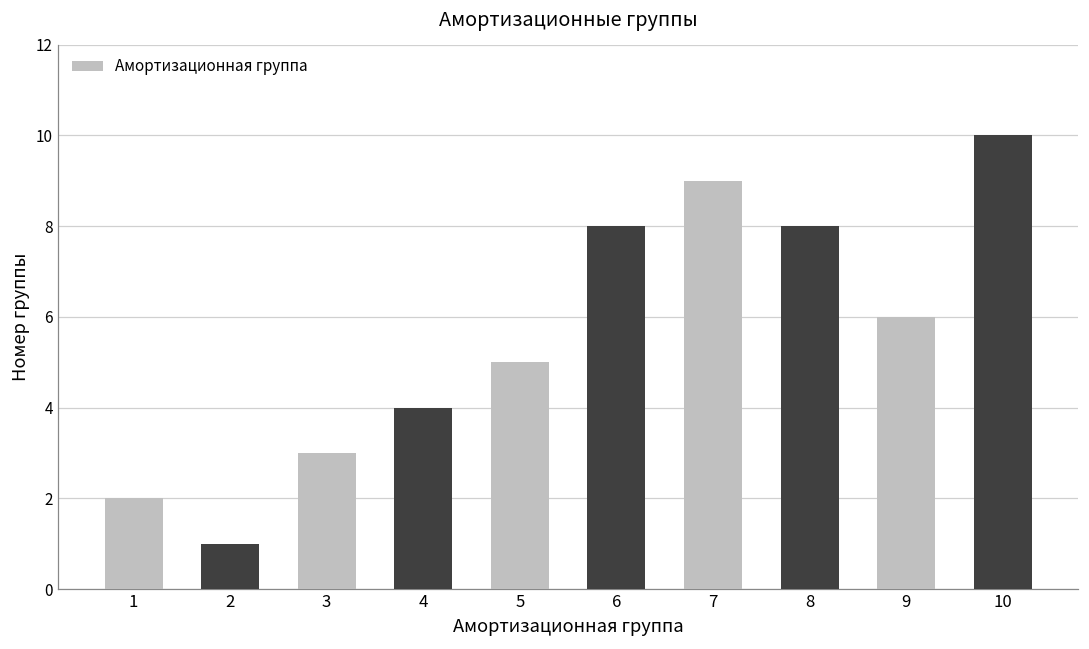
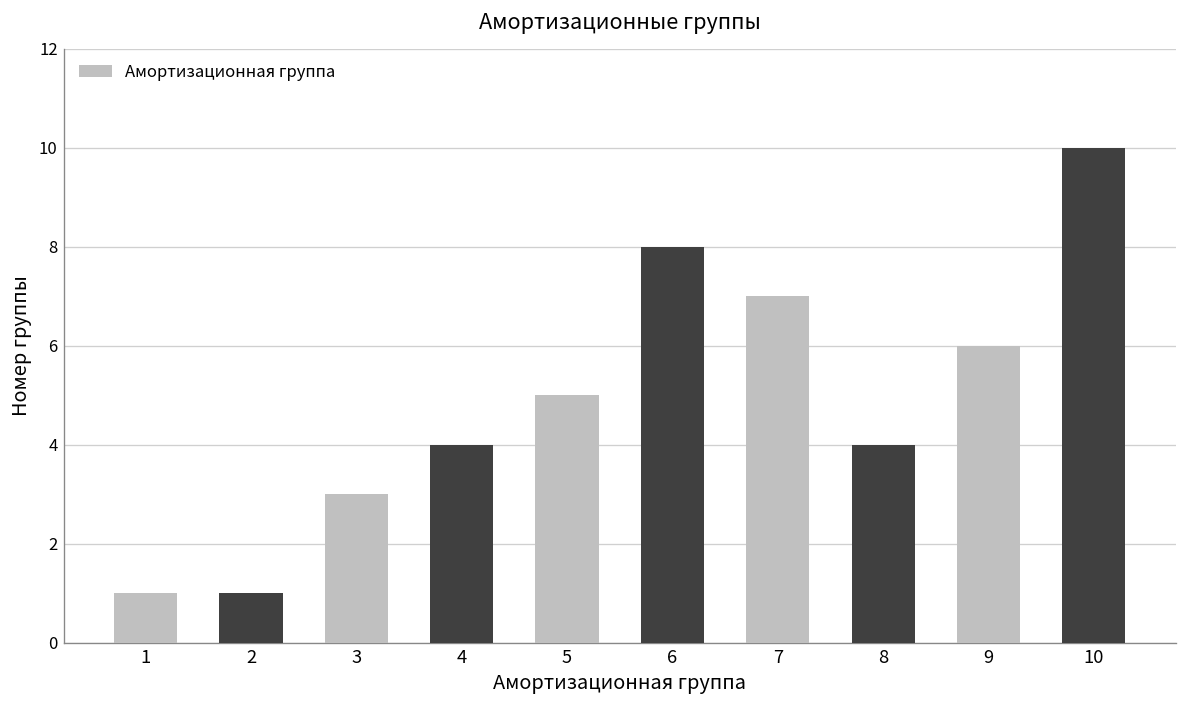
1: 2 -> 1
7: 9 -> 7
8: 8 -> 4
